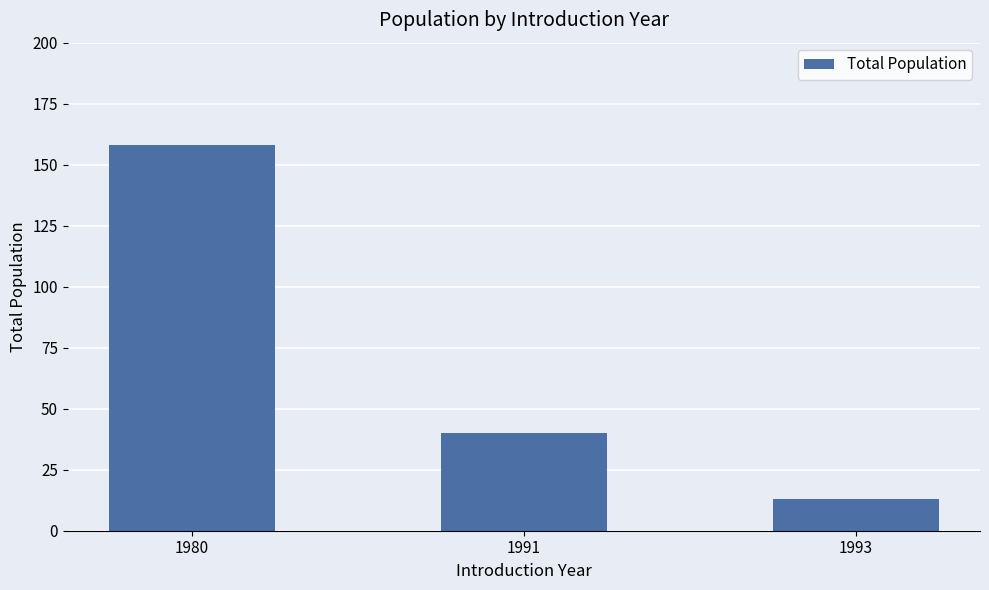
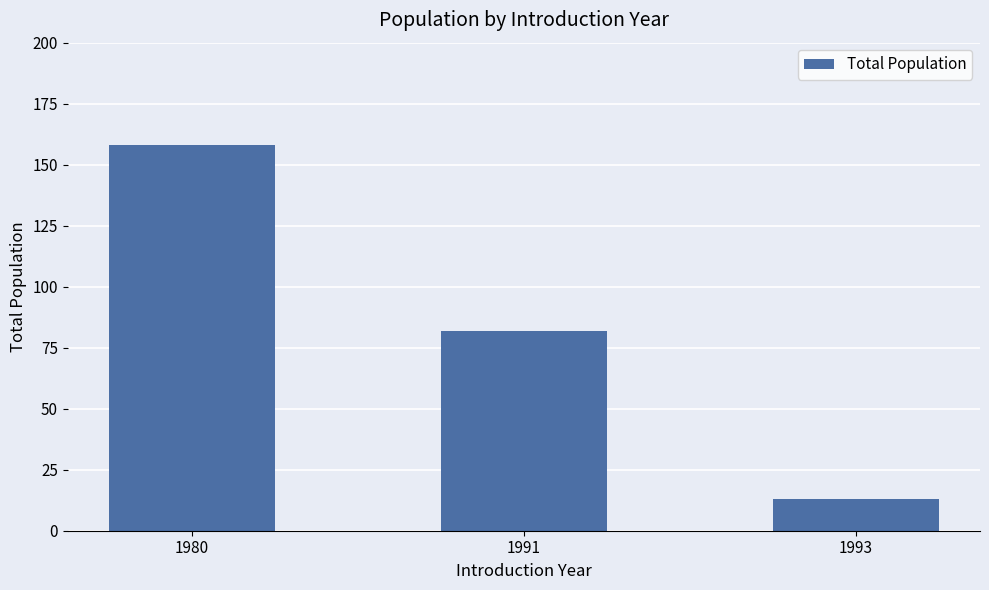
1991: 40 -> 82
